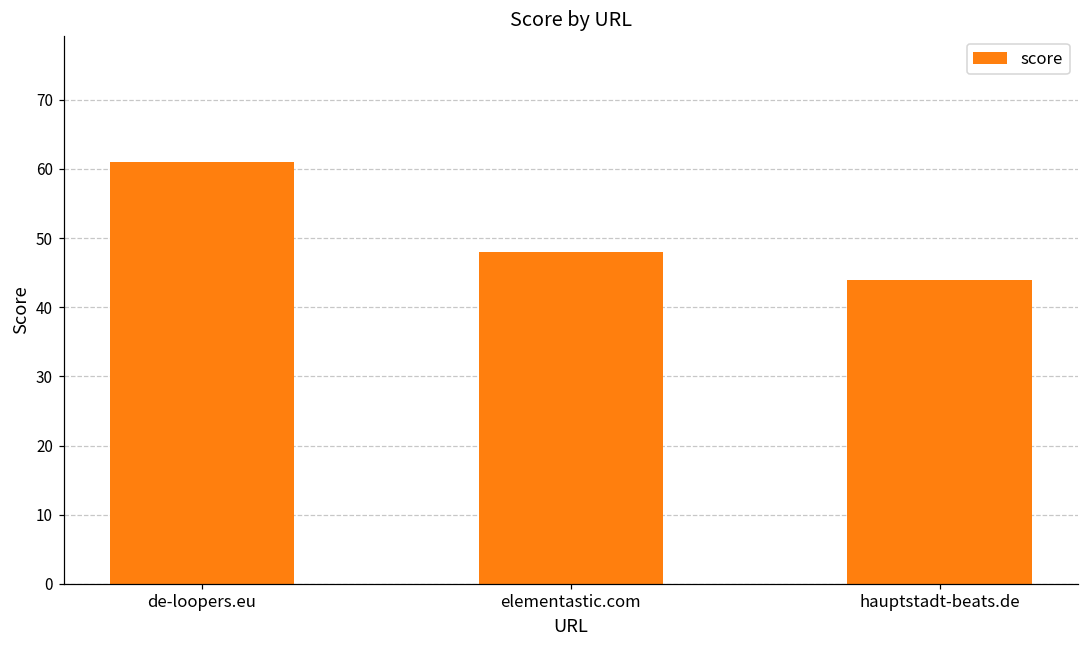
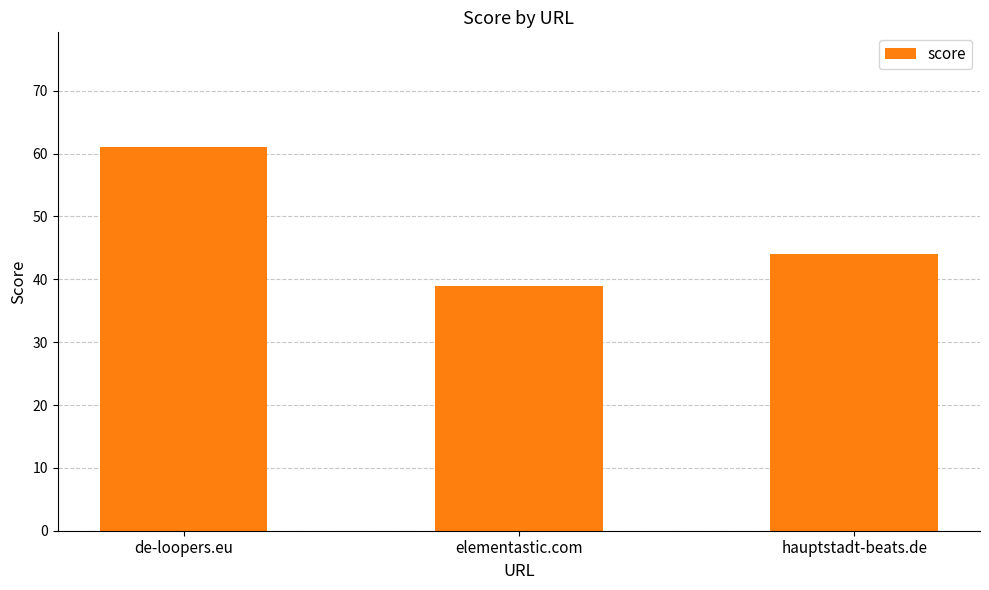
elementastic.com: 48 -> 39
